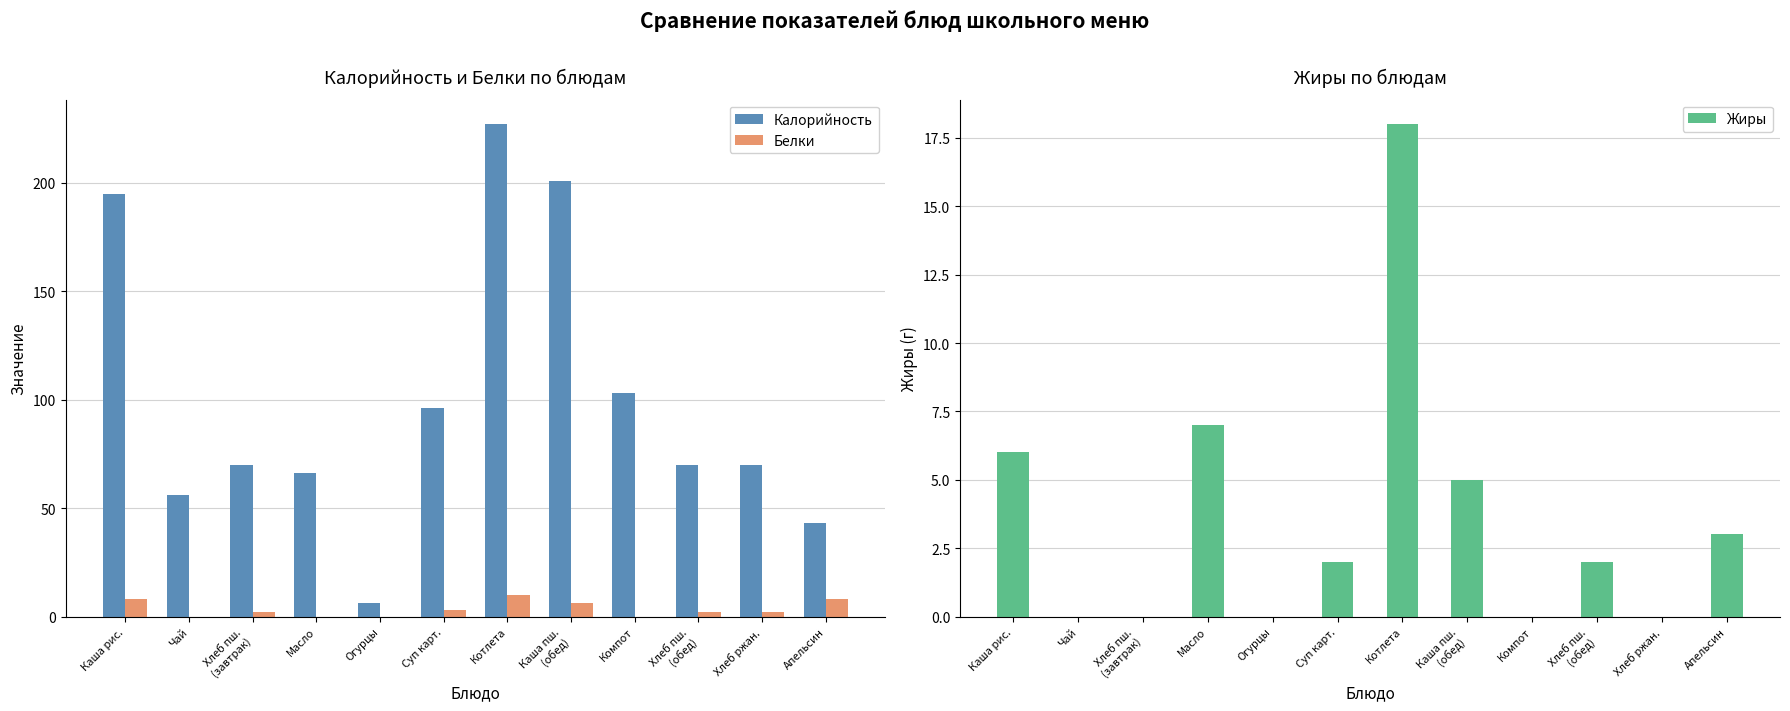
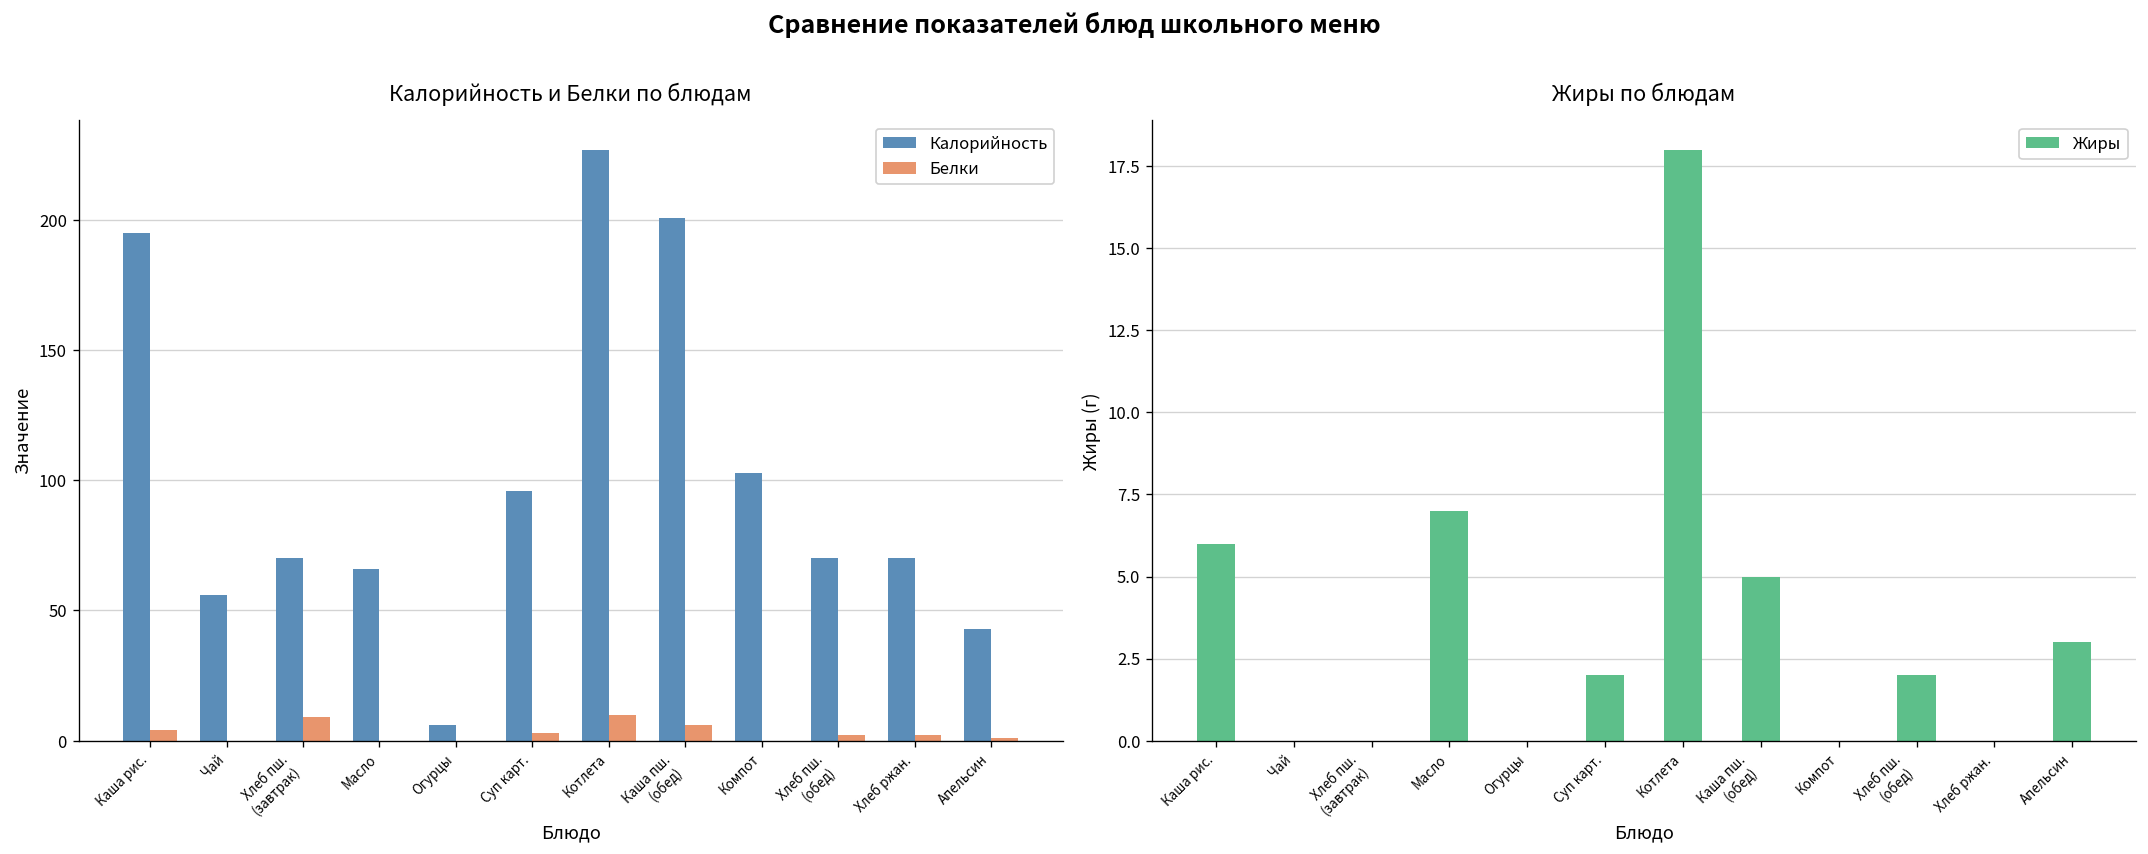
Калорийность и Белки по блюдам, Белки, Каша рис.: 8 -> 4
Калорийность и Белки по блюдам, Белки, Хлеб пш. (завтрак): 2 -> 9
Калорийность и Белки по блюдам, Белки, Апельсин: 8 -> 1
